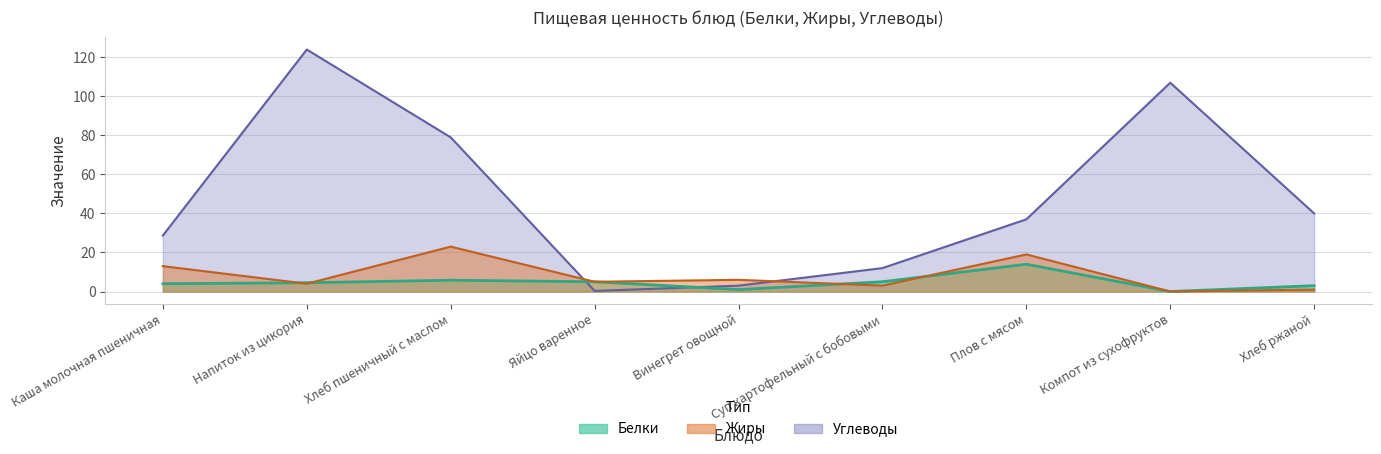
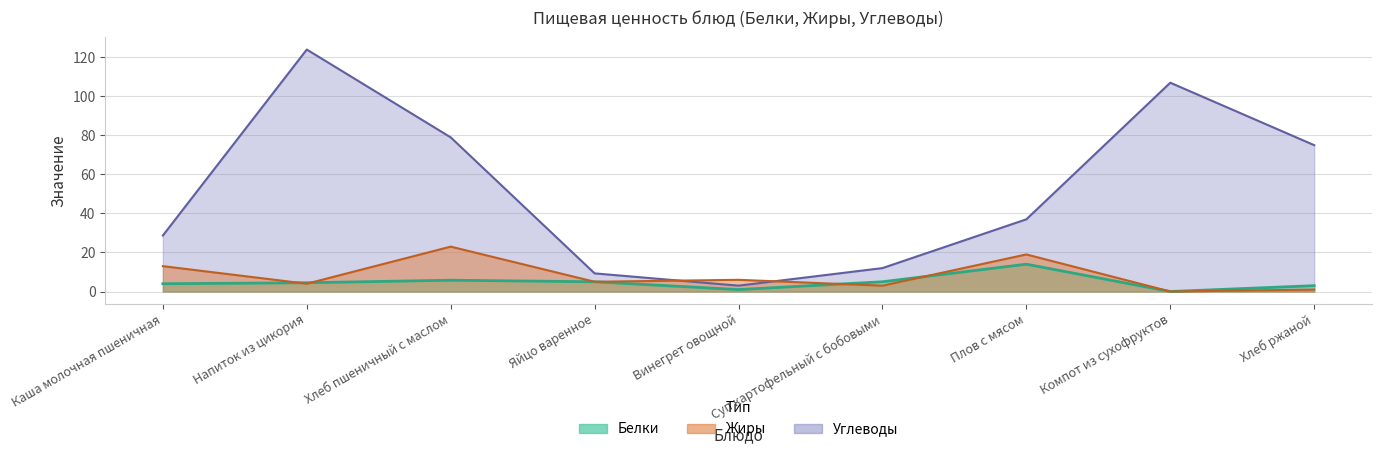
Углеводы, Яйцо варенное: 0 -> 9
Углеводы, Хлеб ржаной: 40 -> 75
